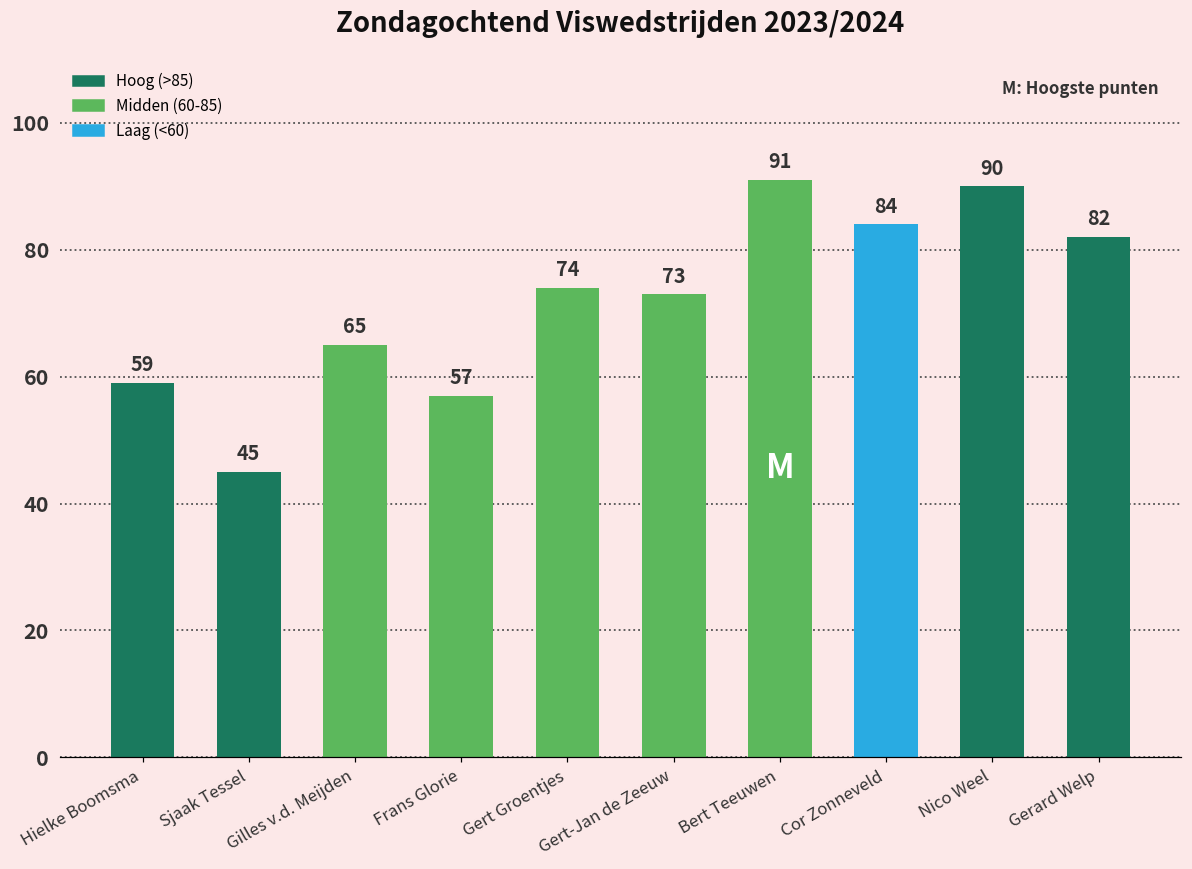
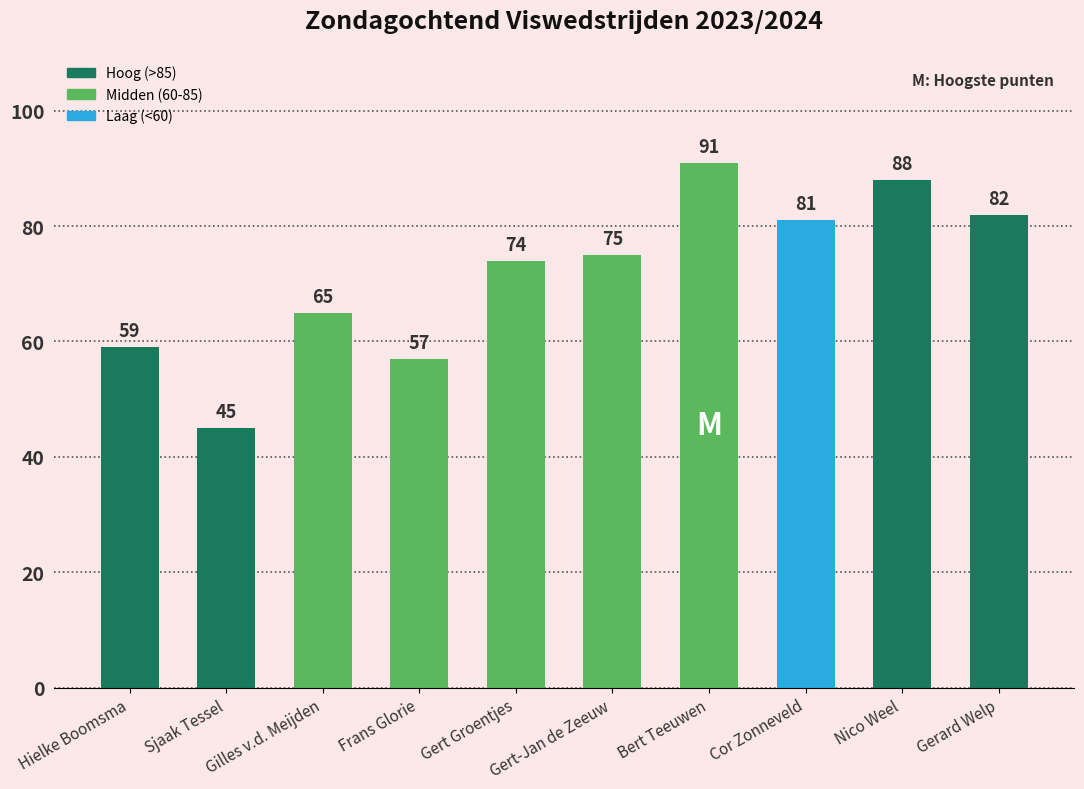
Gert-Jan de Zeeuw: 73 -> 75
Cor Zonneveld: 84 -> 81
Nico Weel: 90 -> 88
